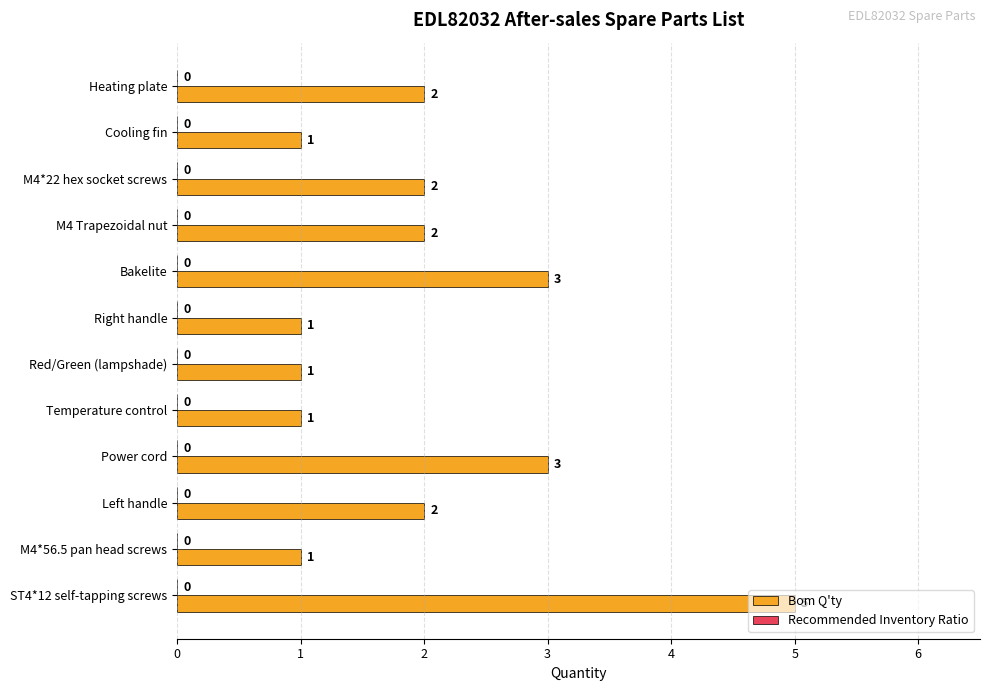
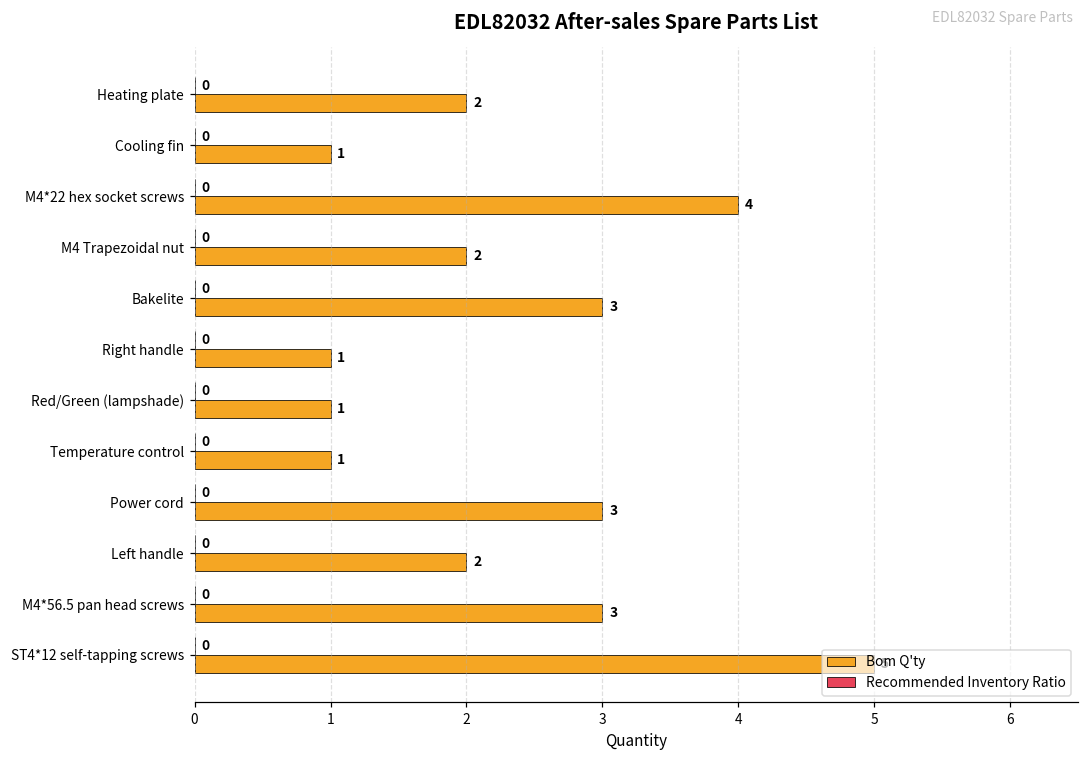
Bom Q'ty, M4*22 hex socket screws: 2 -> 4
Bom Q'ty, M4*56.5 pan head screws: 1 -> 3
